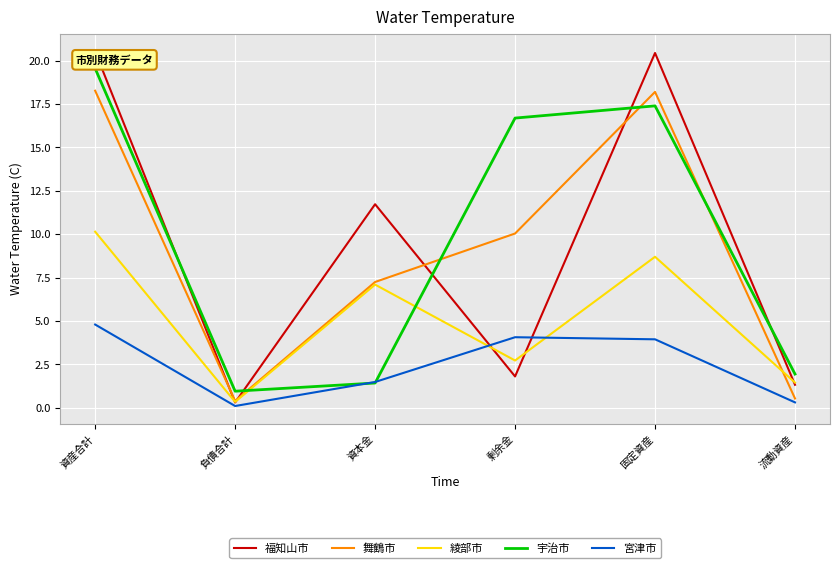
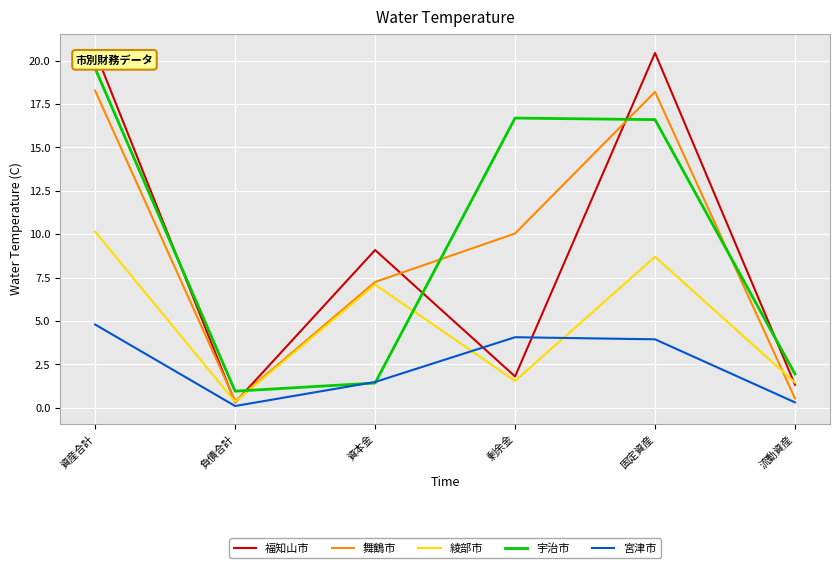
福知山市, 資本金: 11.7 -> 9.1
綾部市, 剰余金: 2.7 -> 1.5
宇治市, 固定資産: 17.4 -> 16.6
